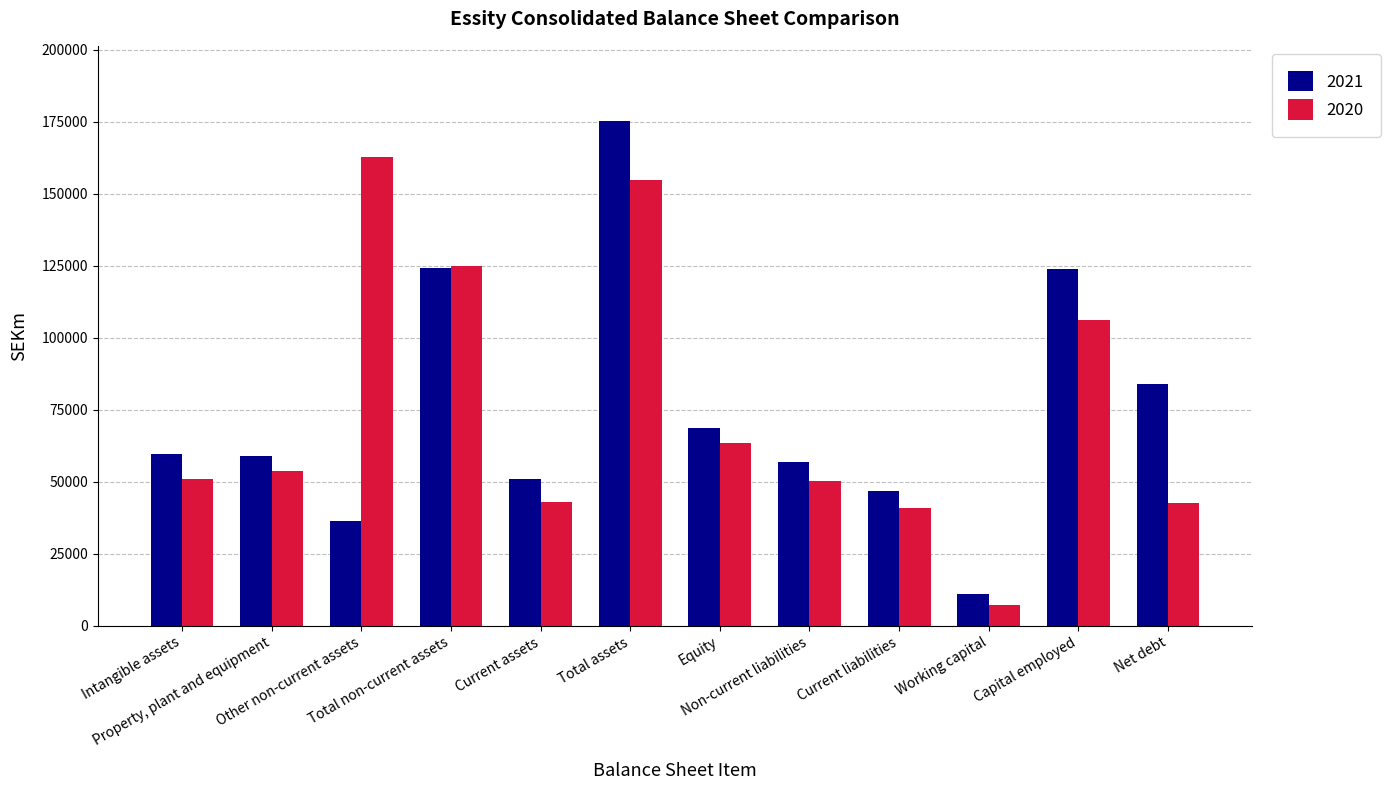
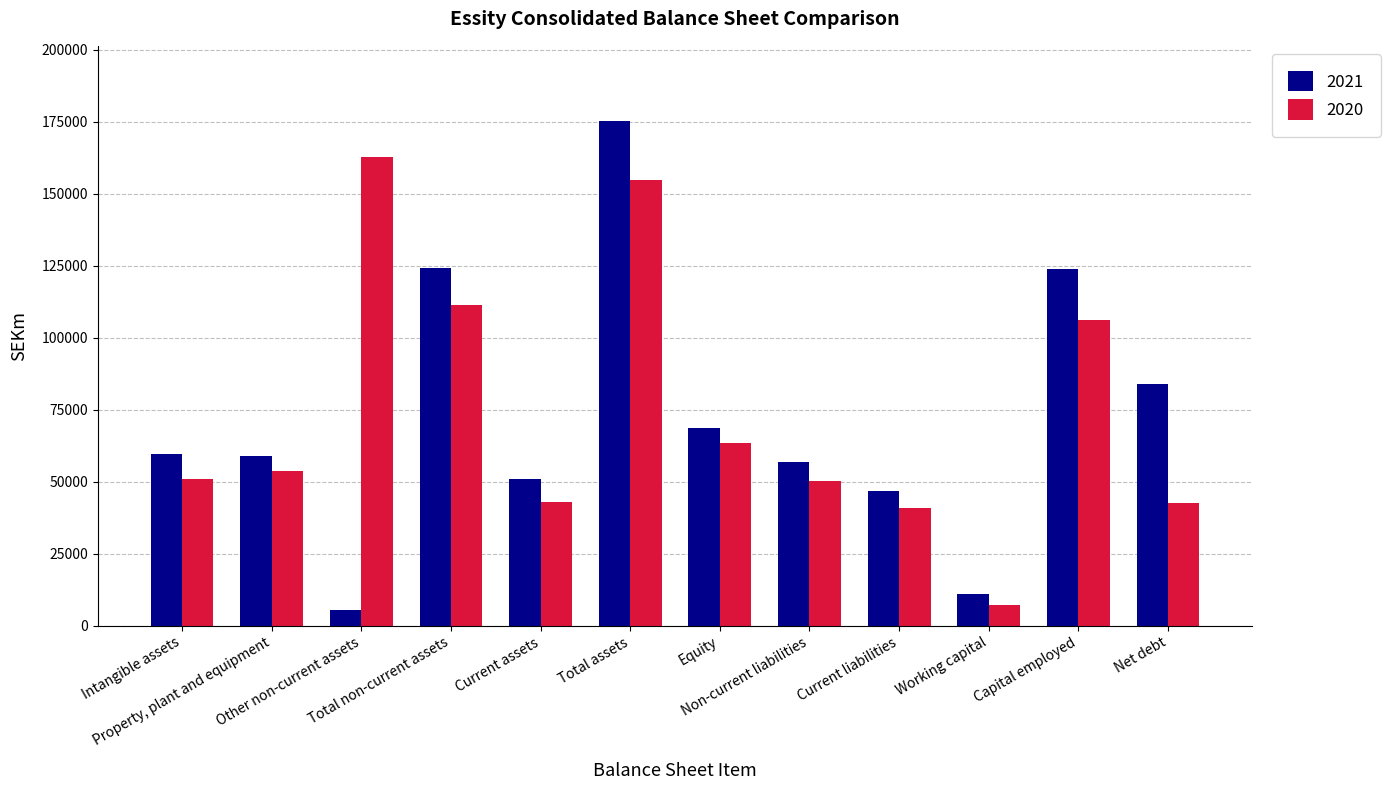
2021, Other non-current assets: 36000 -> 6000
2020, Total non-current assets: 125000 -> 112000
